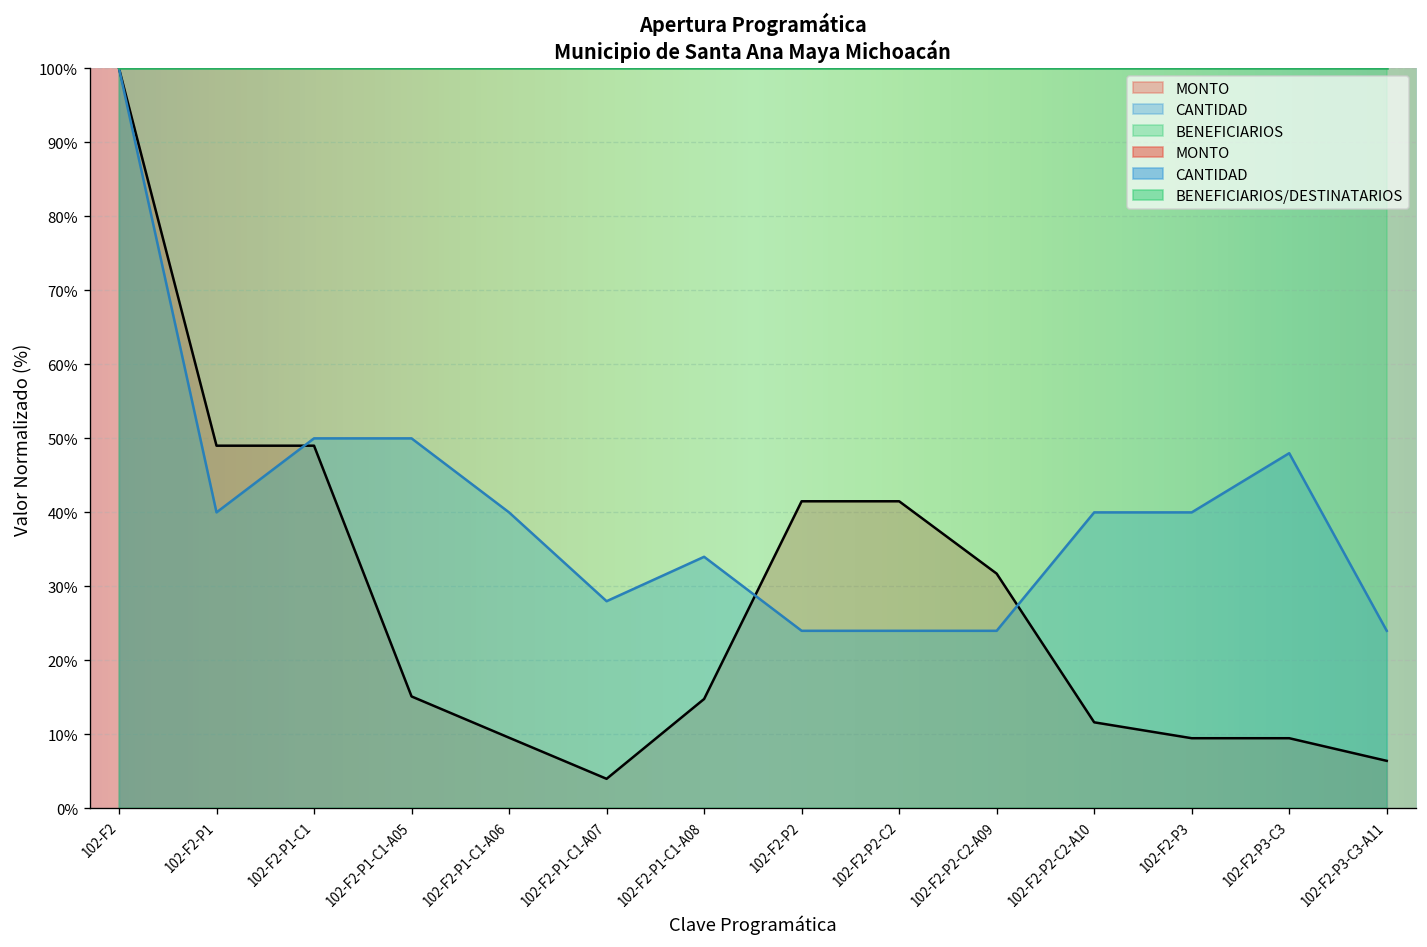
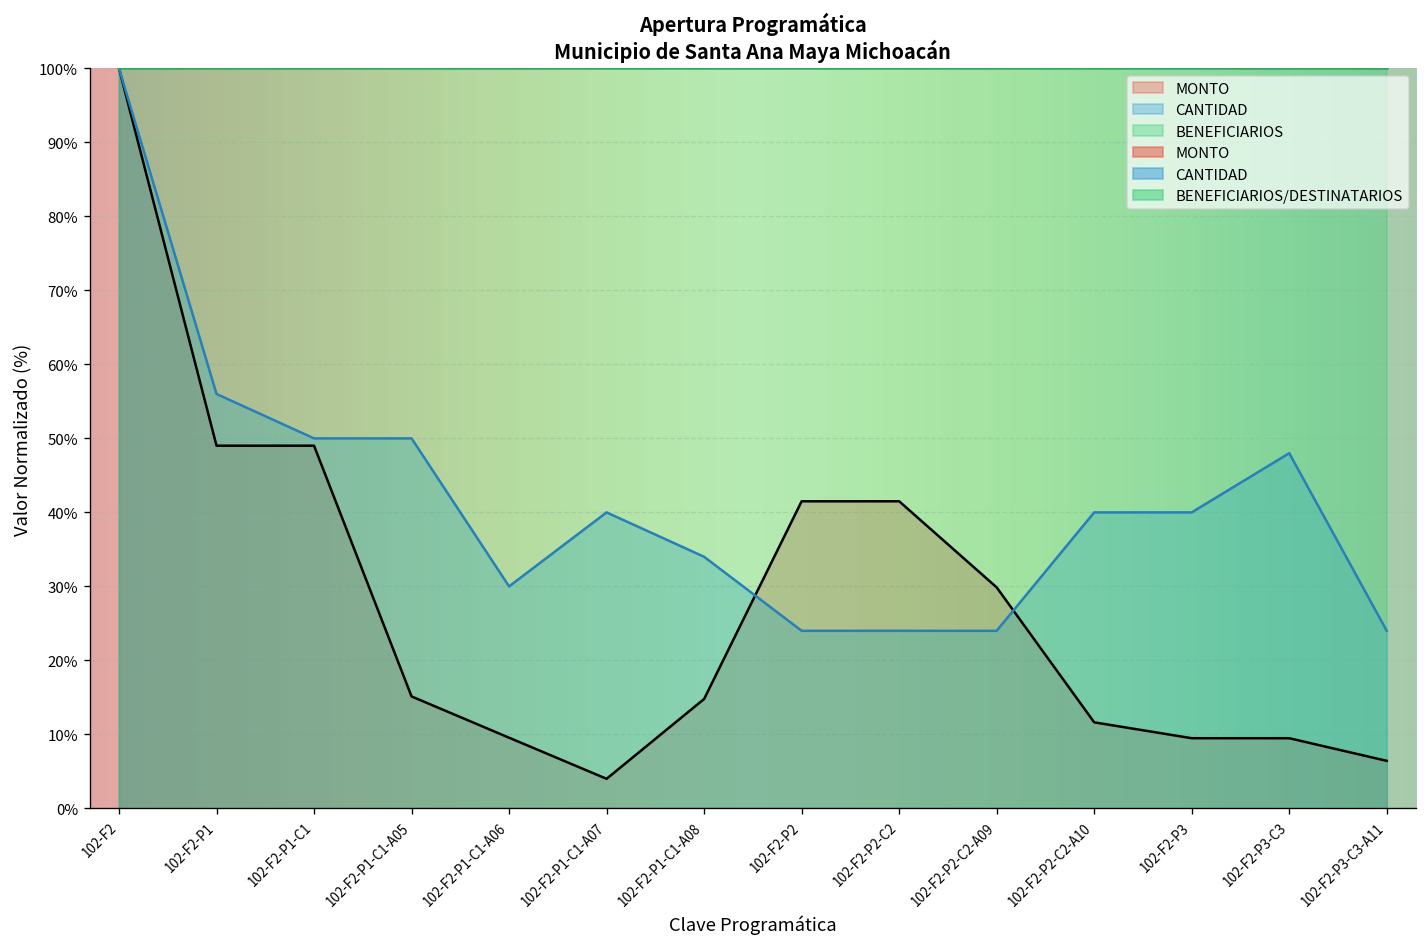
CANTIDAD, 102-F2-P1: 40% -> 56%
CANTIDAD, 102-F2-P1-C1-A06: 40% -> 30%
CANTIDAD, 102-F2-P1-C1-A07: 28% -> 40%
MONTO, 102-F2-P2-C2-A09: 32% -> 30%
